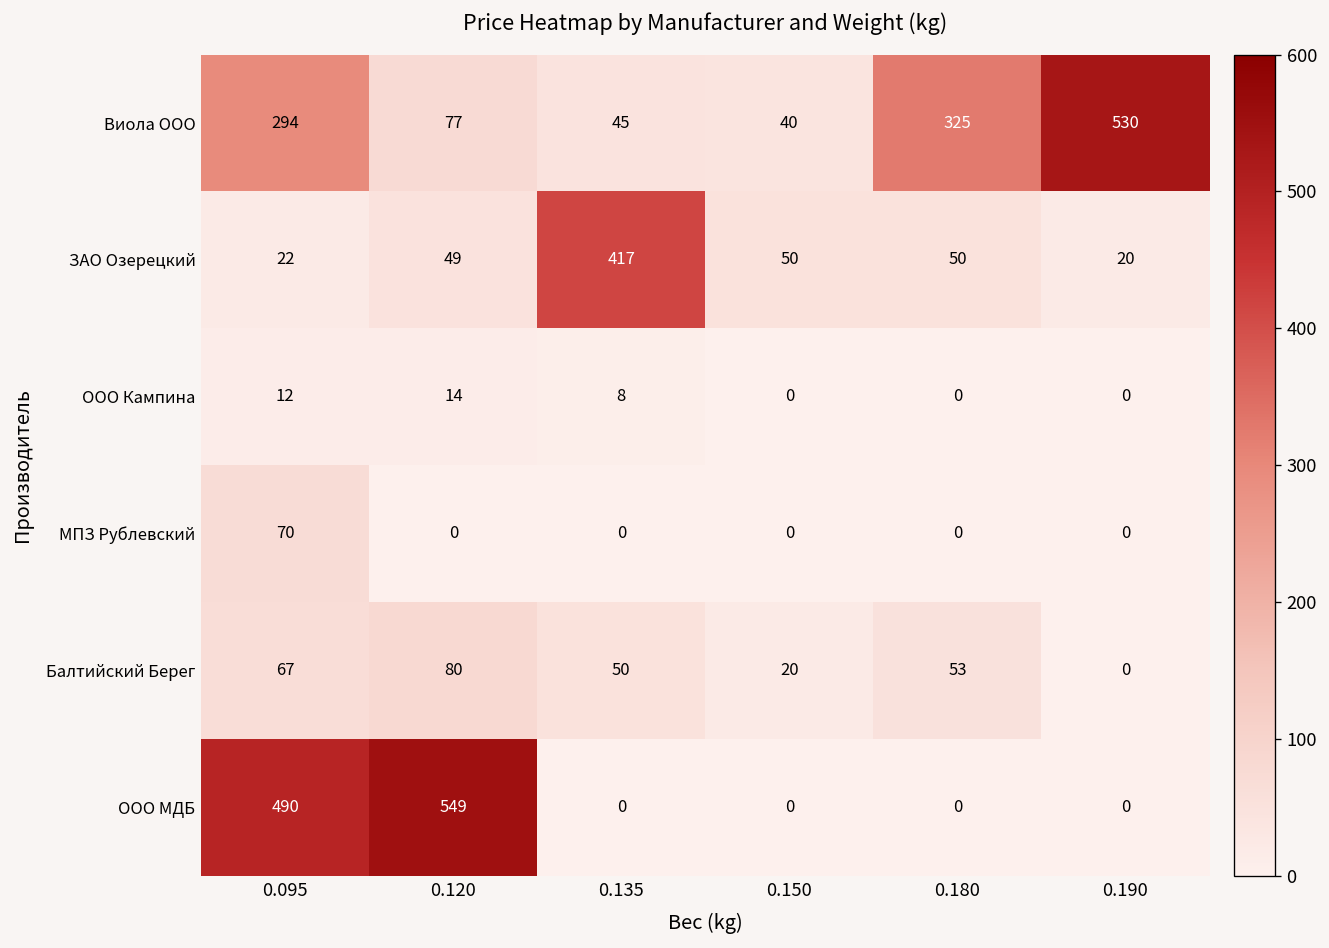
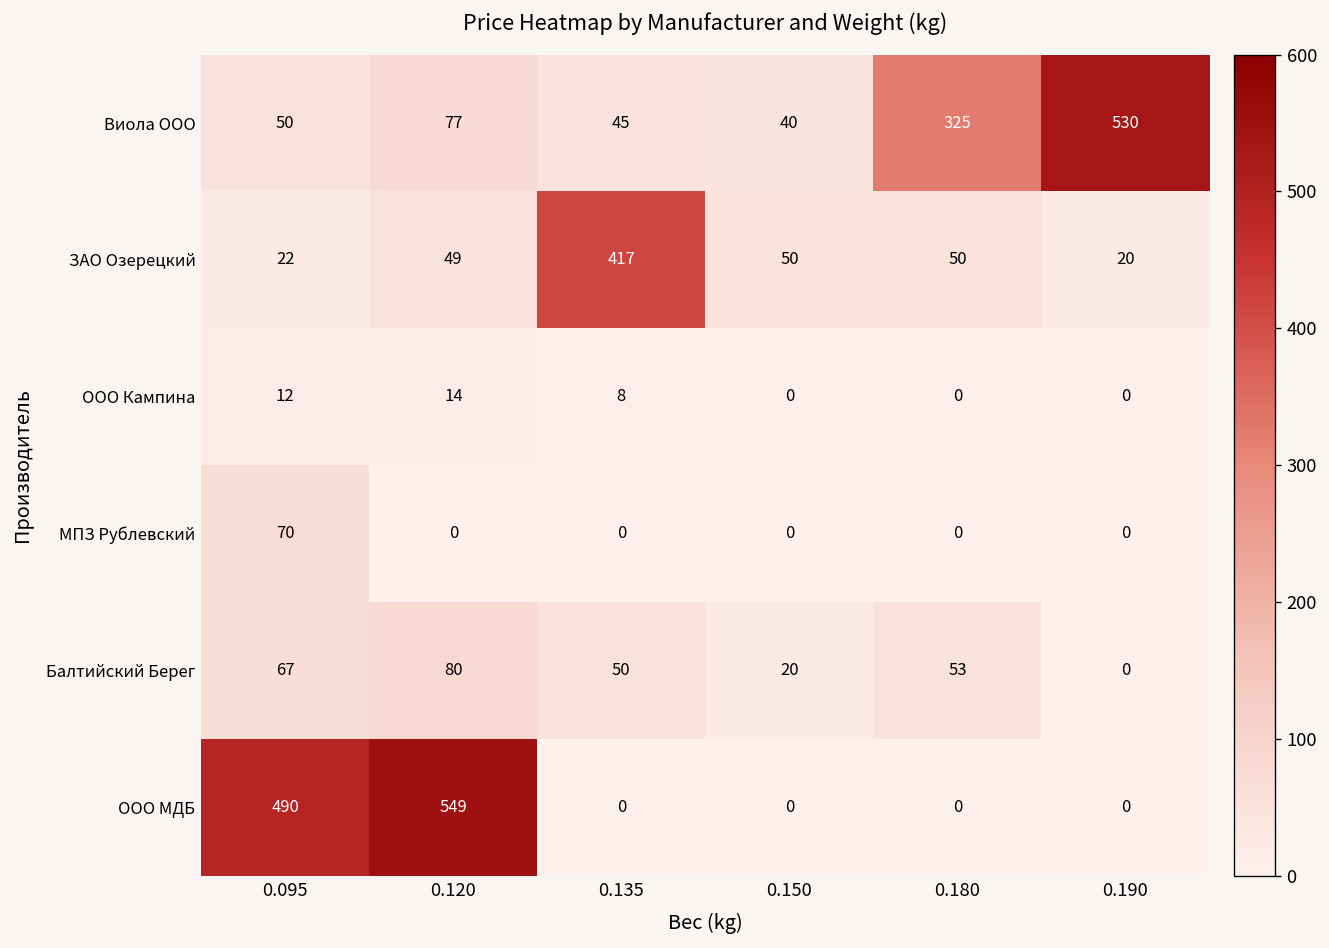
Виола ООО, 0.095: 294 -> 50
